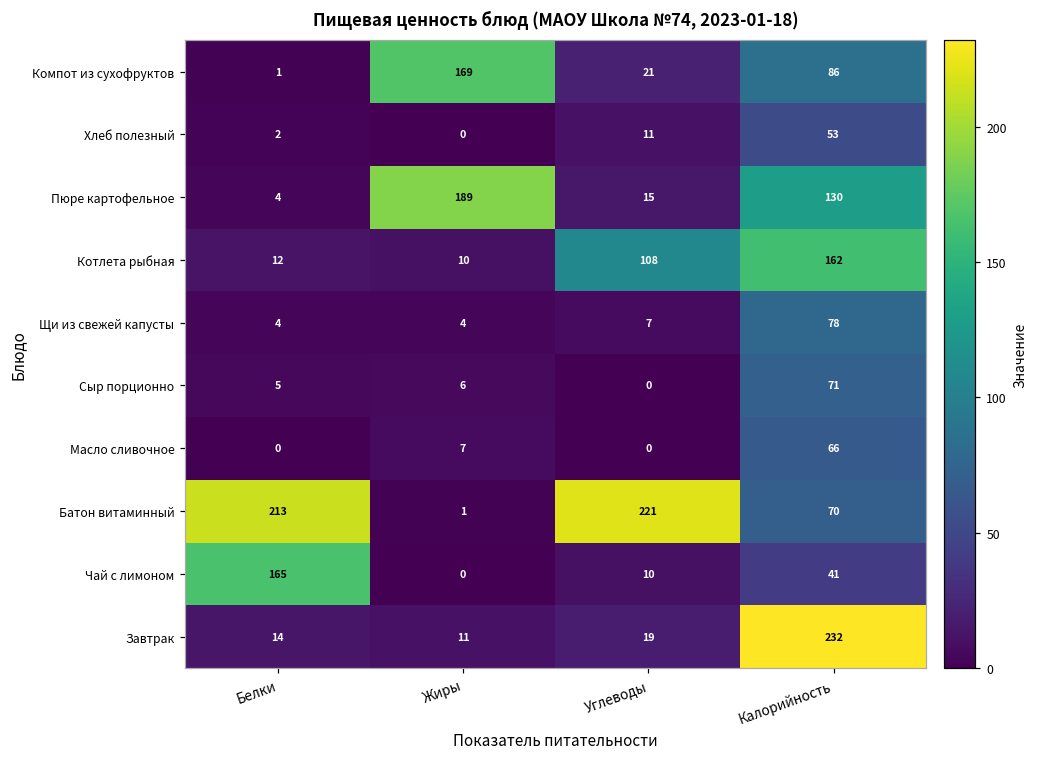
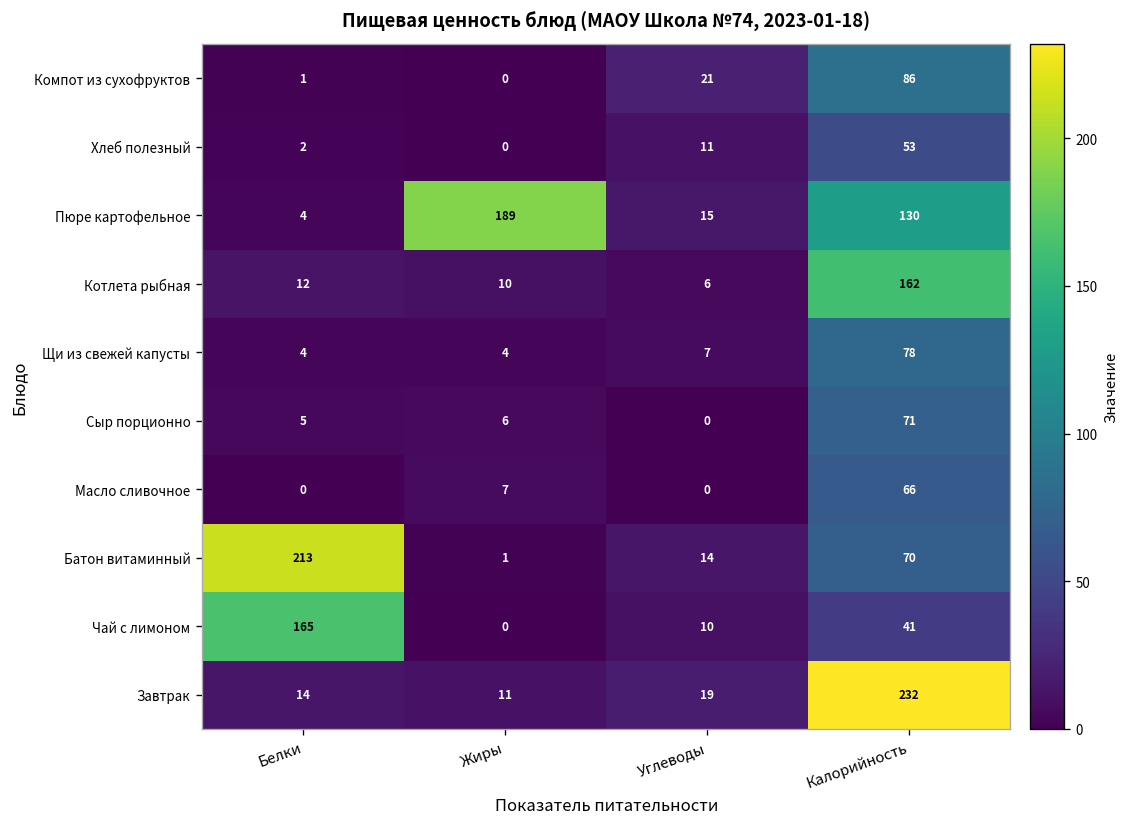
Компот из сухофруктов, Жиры: 169 -> 0
Котлета рыбная, Углеводы: 108 -> 6
Батон витаминный, Углеводы: 221 -> 14
